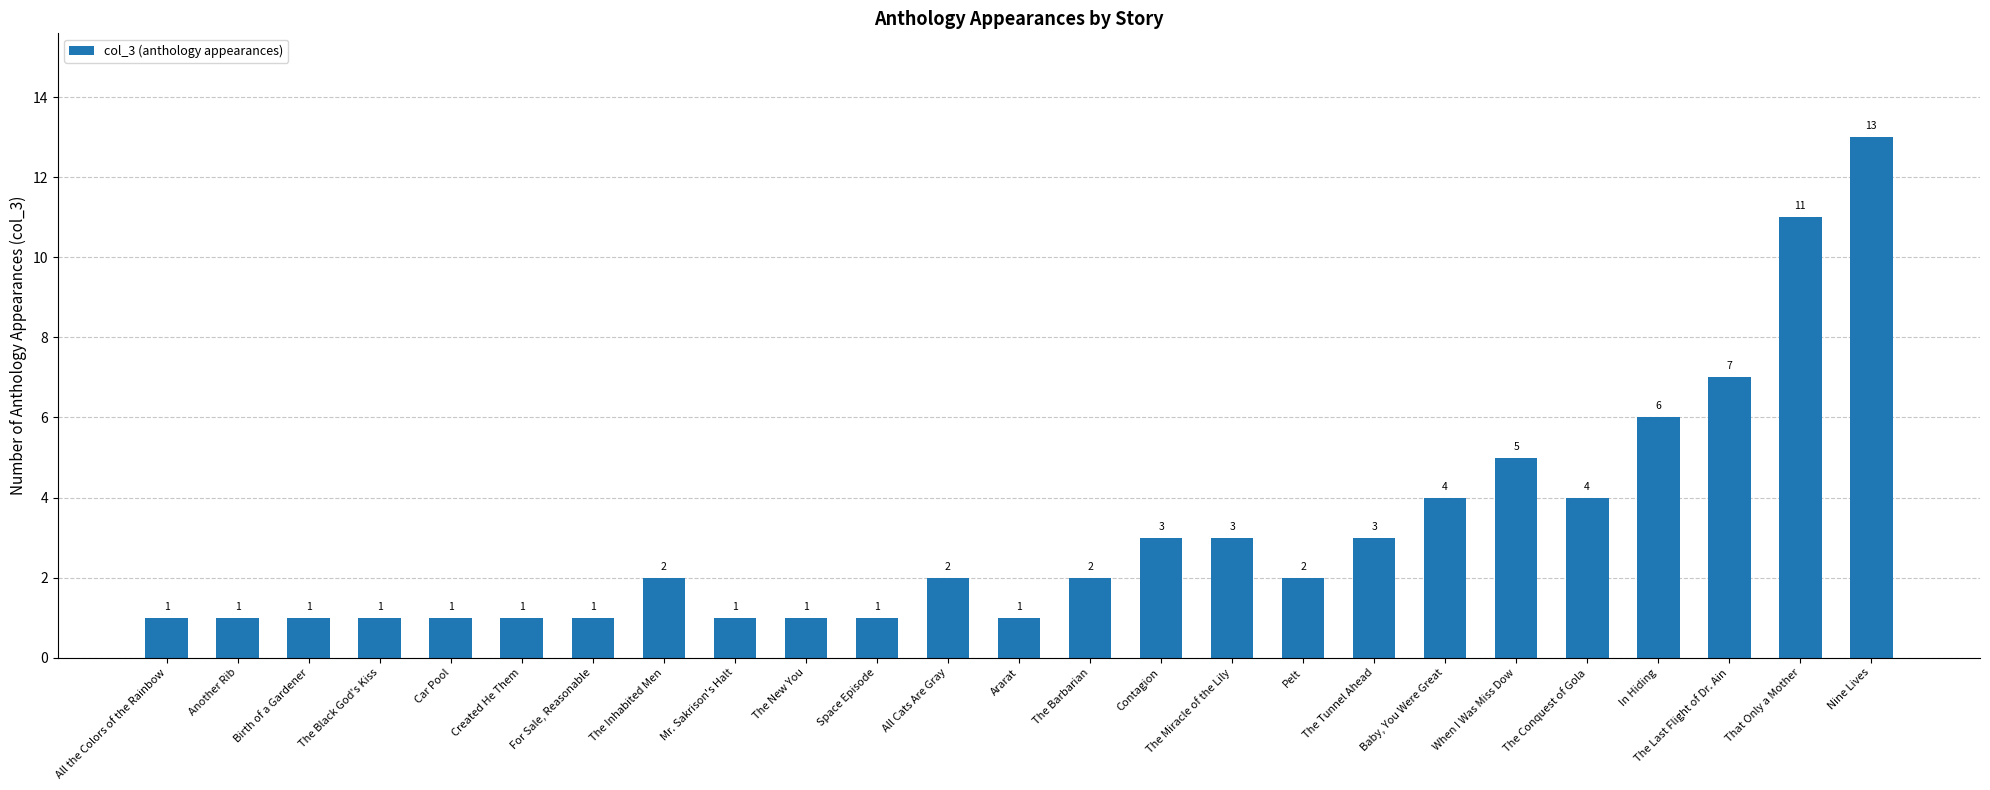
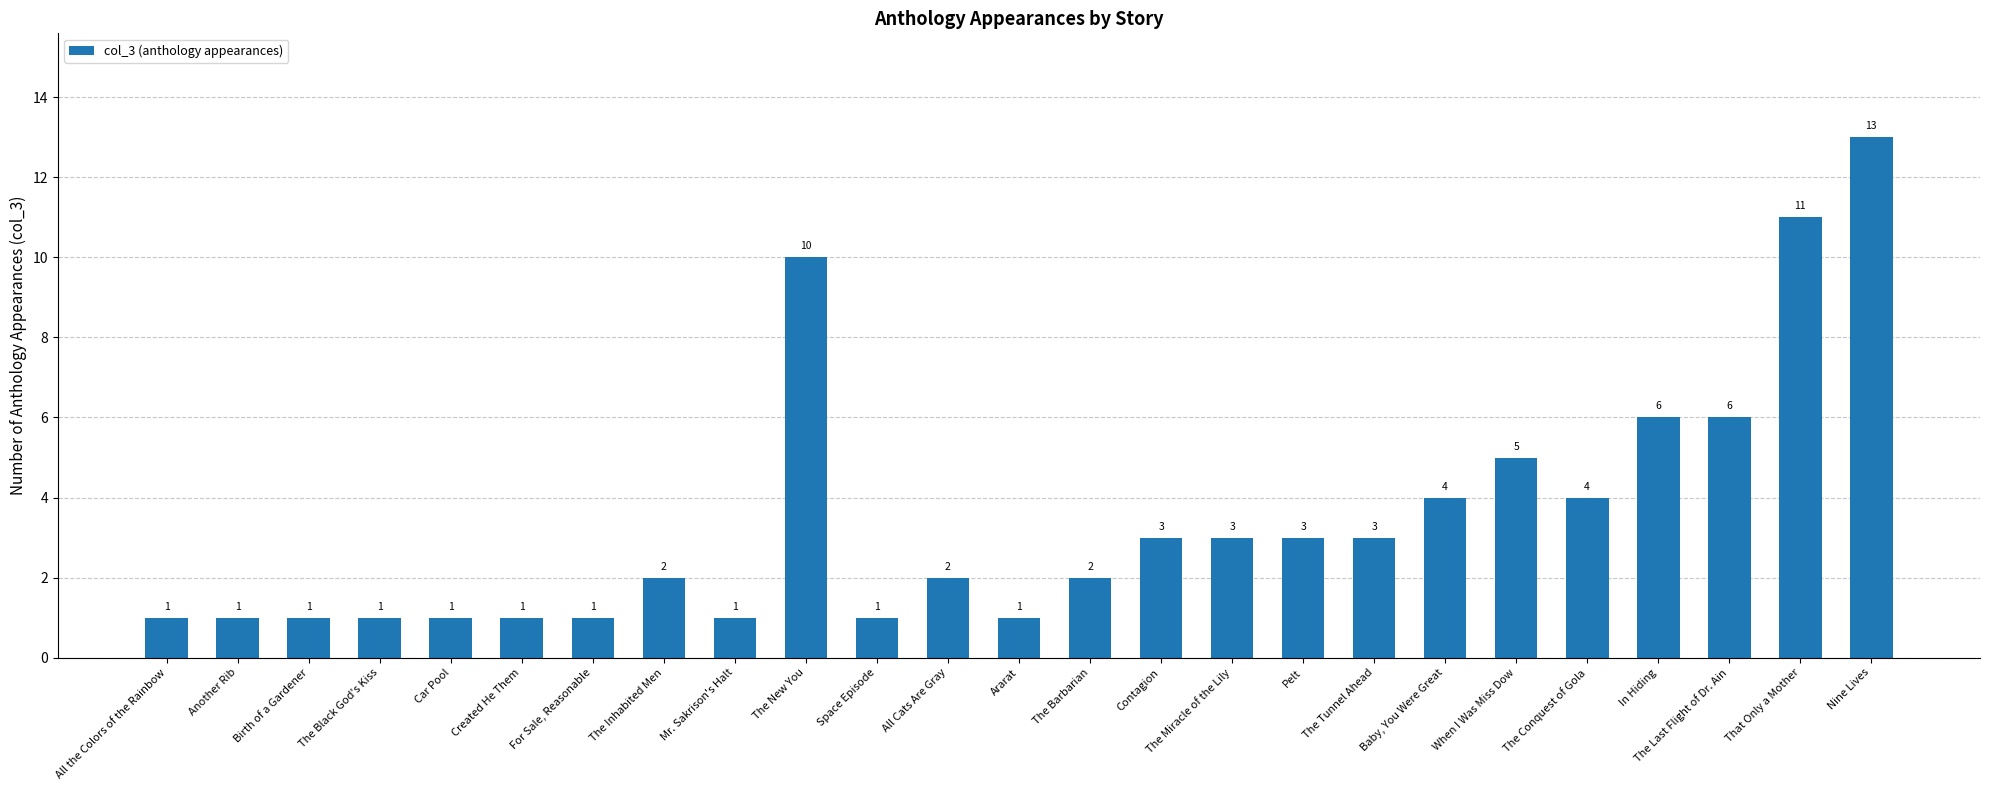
The New You: 1 -> 10
Pelt: 2 -> 3
The Last Flight of Dr. Ain: 7 -> 6
